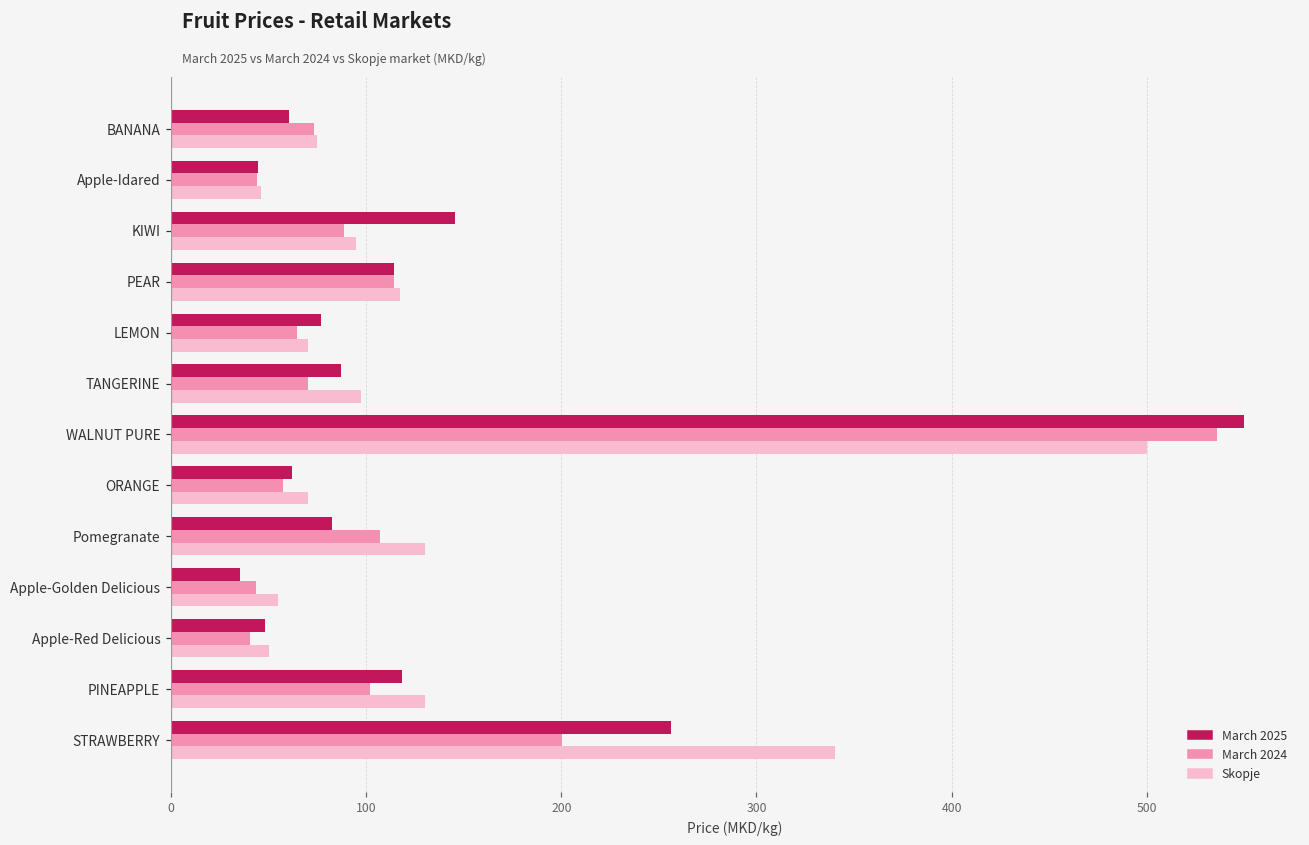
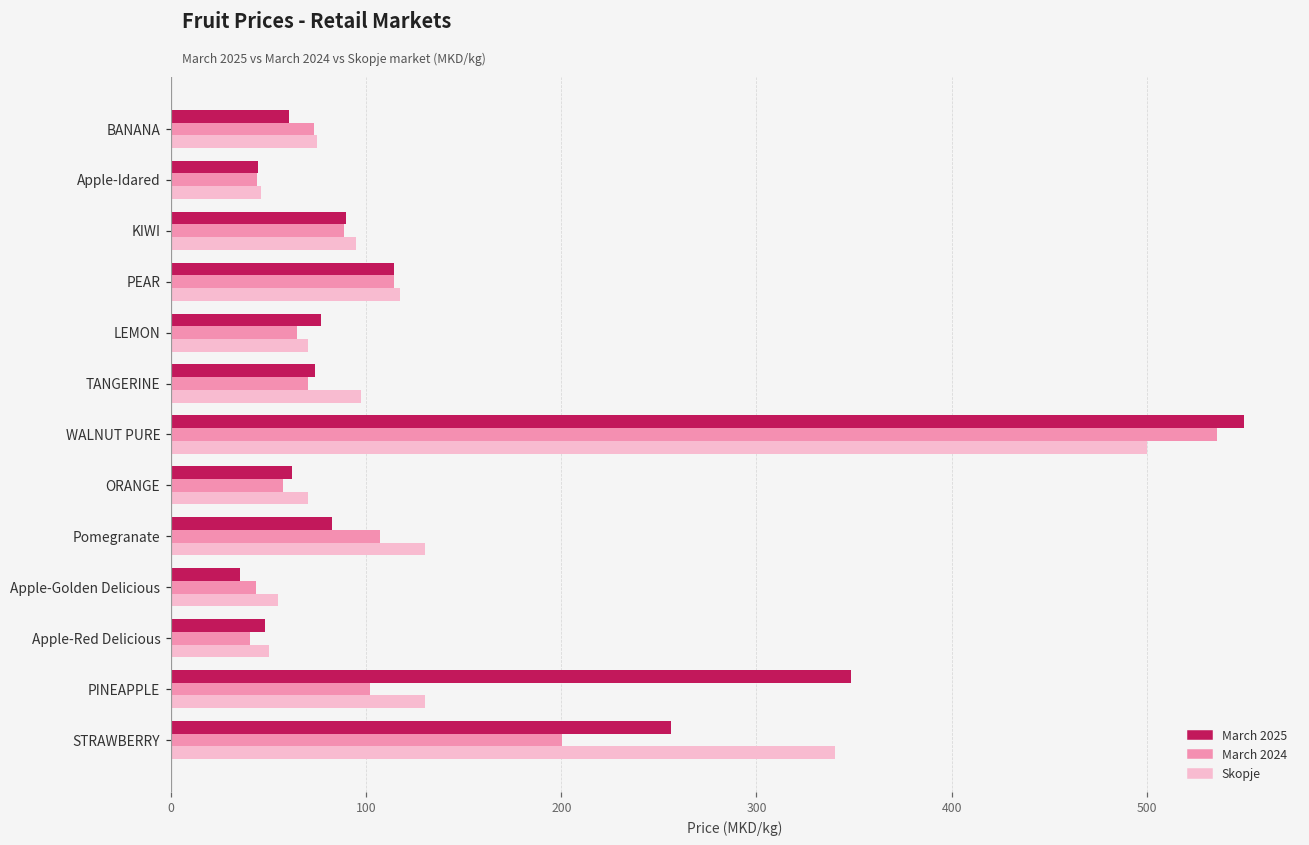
March 2025, KIWI: 146 -> 90
March 2025, TANGERINE: 87 -> 74
March 2025, PINEAPPLE: 119 -> 348
